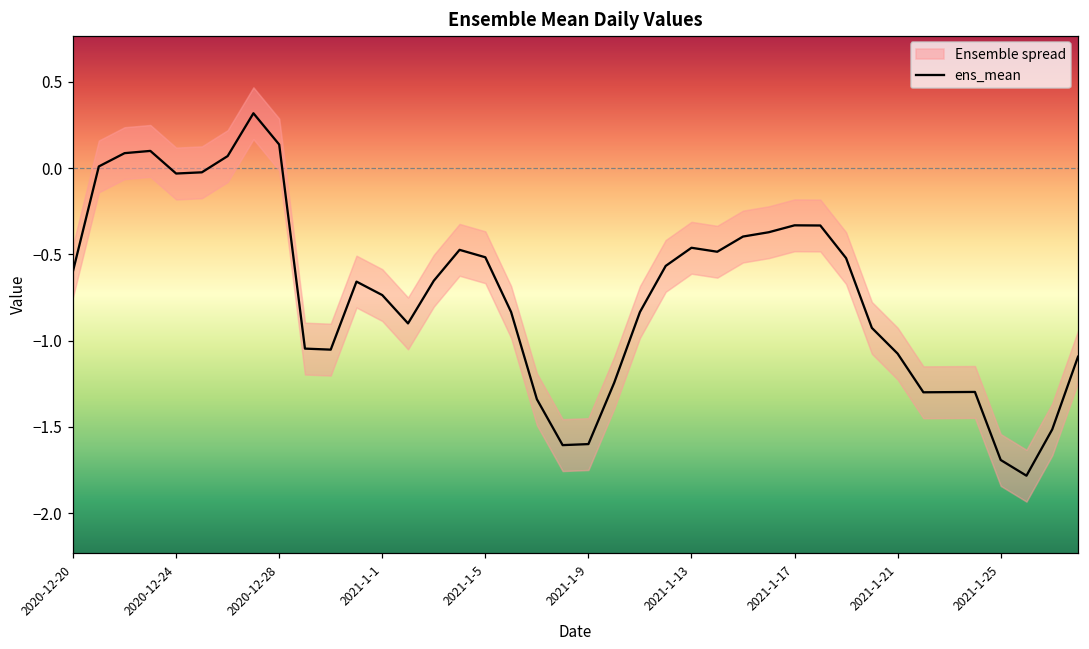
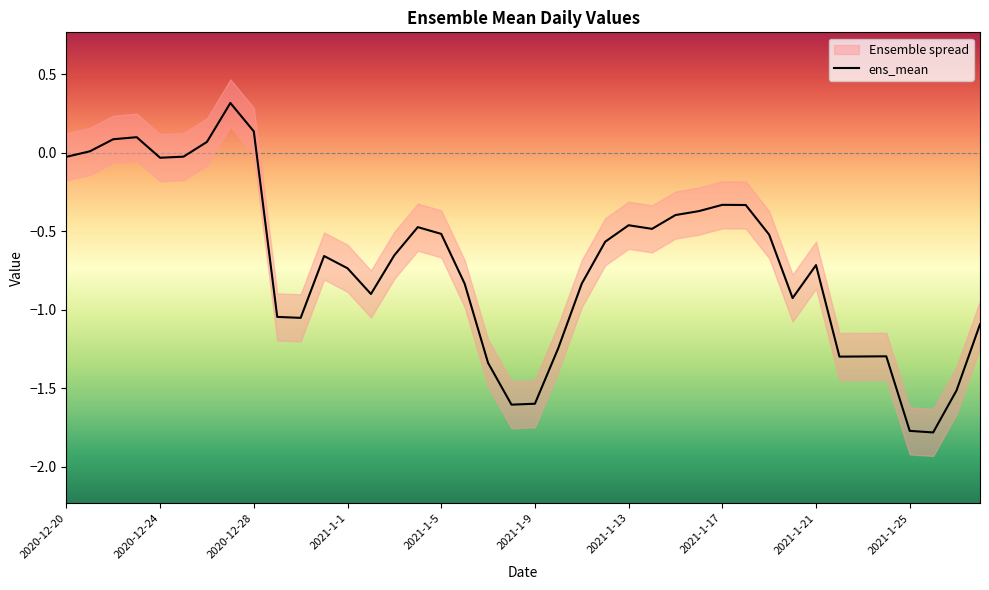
ens_mean, 2020-12-20: -0.60 -> -0.03
ens_mean, 2021-1-21: -1.08 -> -0.72
ens_mean, 2021-1-25: -1.69 -> -1.77
